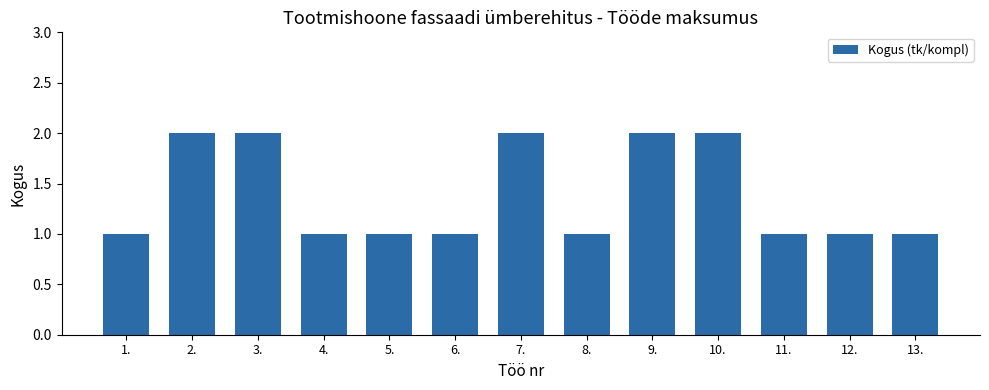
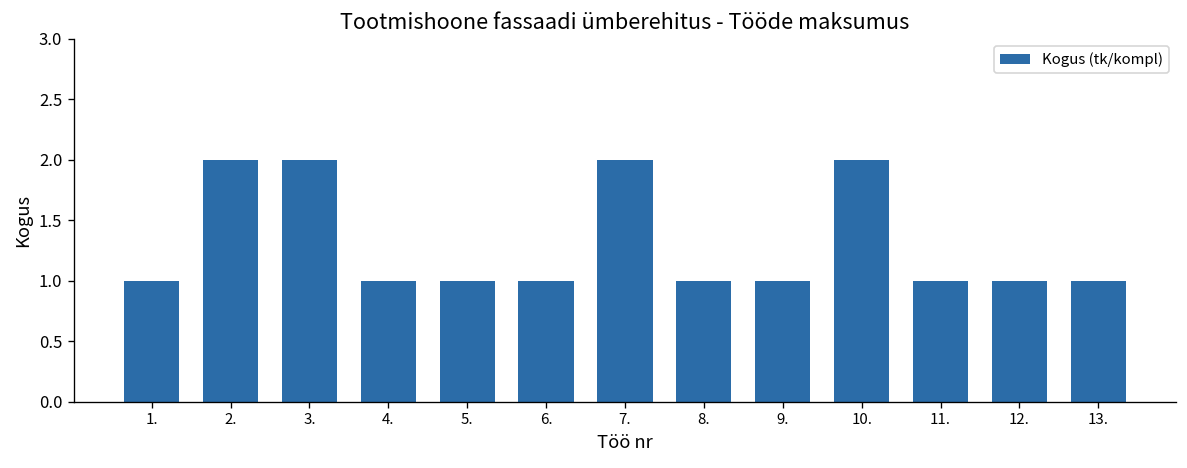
9.: 2 -> 1
